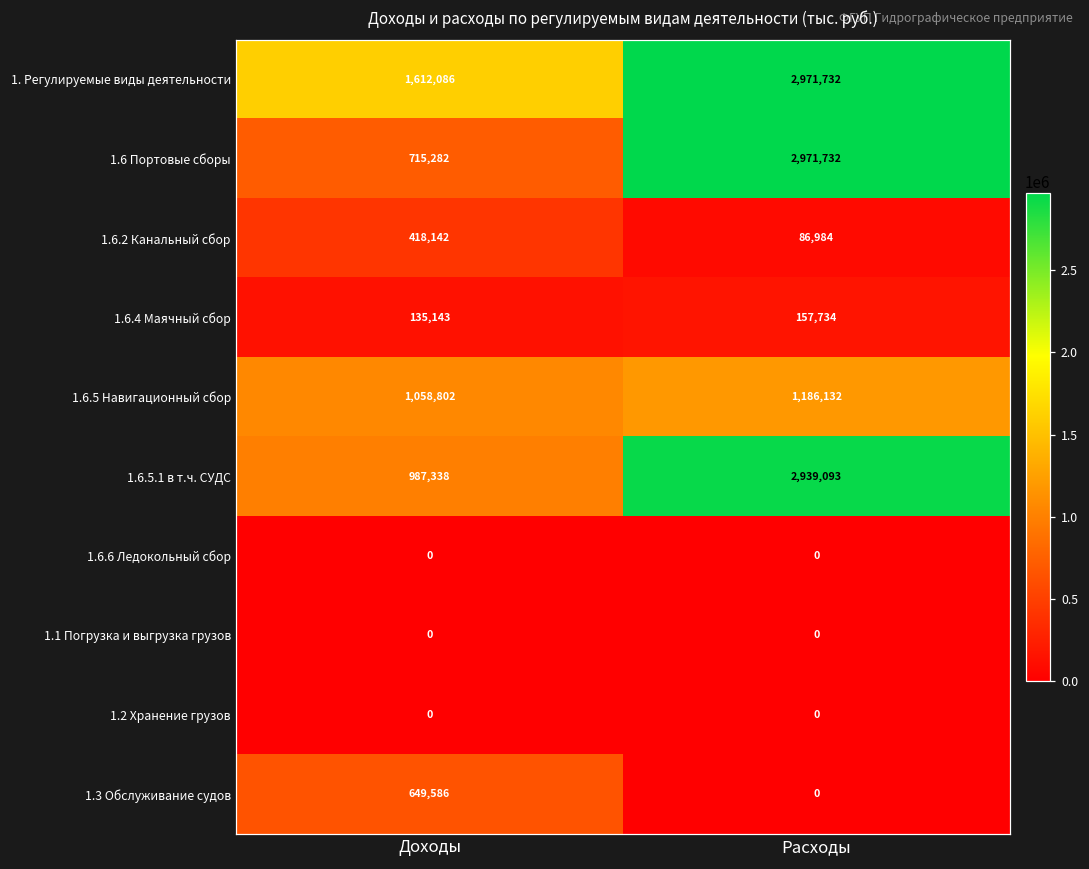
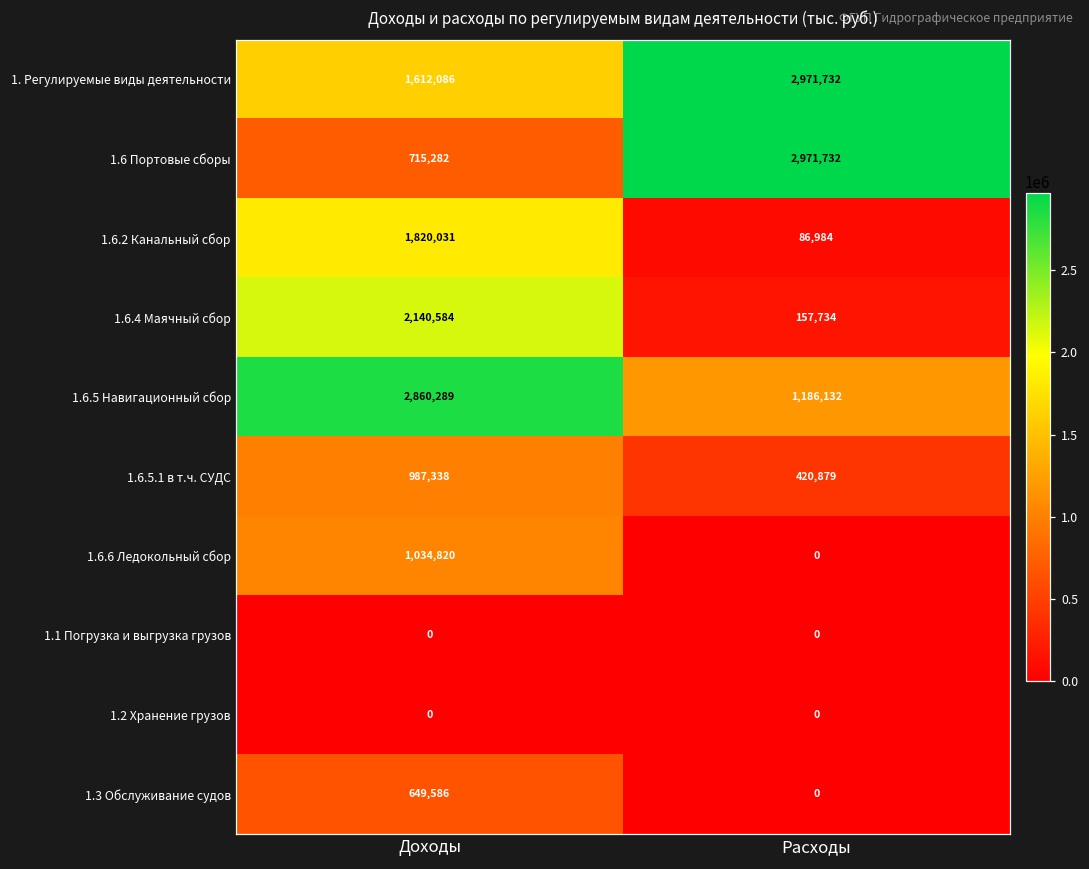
1.6.2 Канальный сбор, Доходы: 418,142 -> 1,820,031
1.6.4 Маячный сбор, Доходы: 135,143 -> 2,140,584
1.6.5 Навигационный сбор, Доходы: 1,058,802 -> 2,860,289
1.6.5.1 в т.ч. СУДС, Расходы: 2,939,093 -> 420,879
1.6.6 Ледокольный сбор, Доходы: 0 -> 1,034,820
